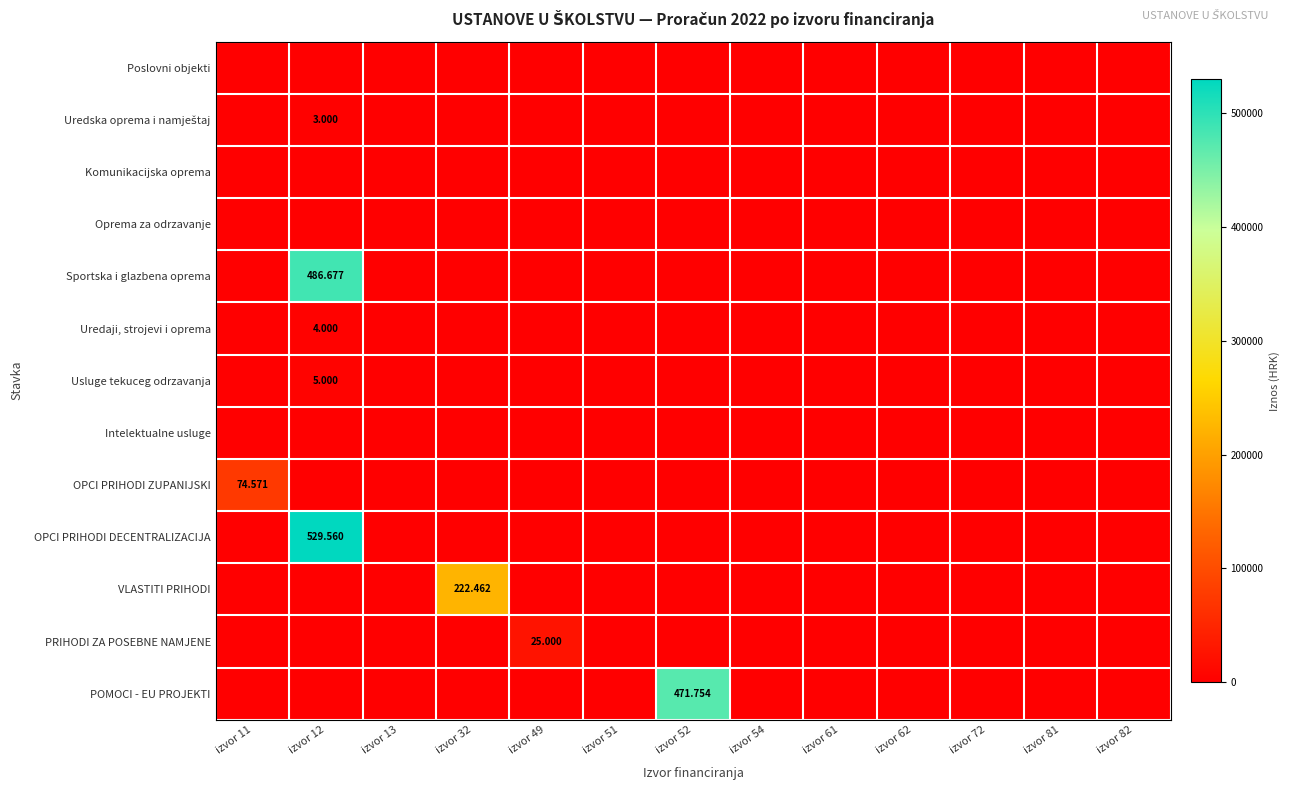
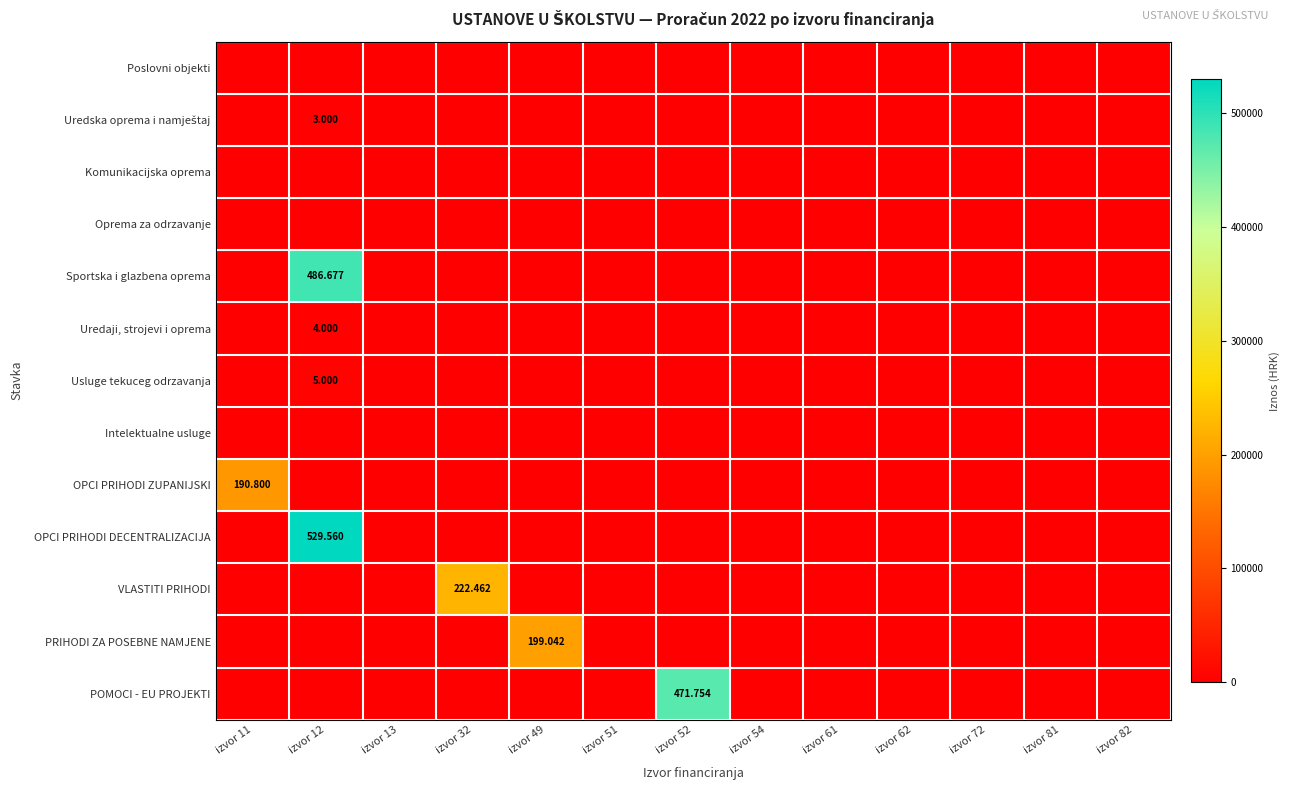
OPCI PRIHODI ZUPANIJSKI, izvor 11: 74.571 -> 190.800
PRIHODI ZA POSEBNE NAMJENE, izvor 49: 25.000 -> 199.042
